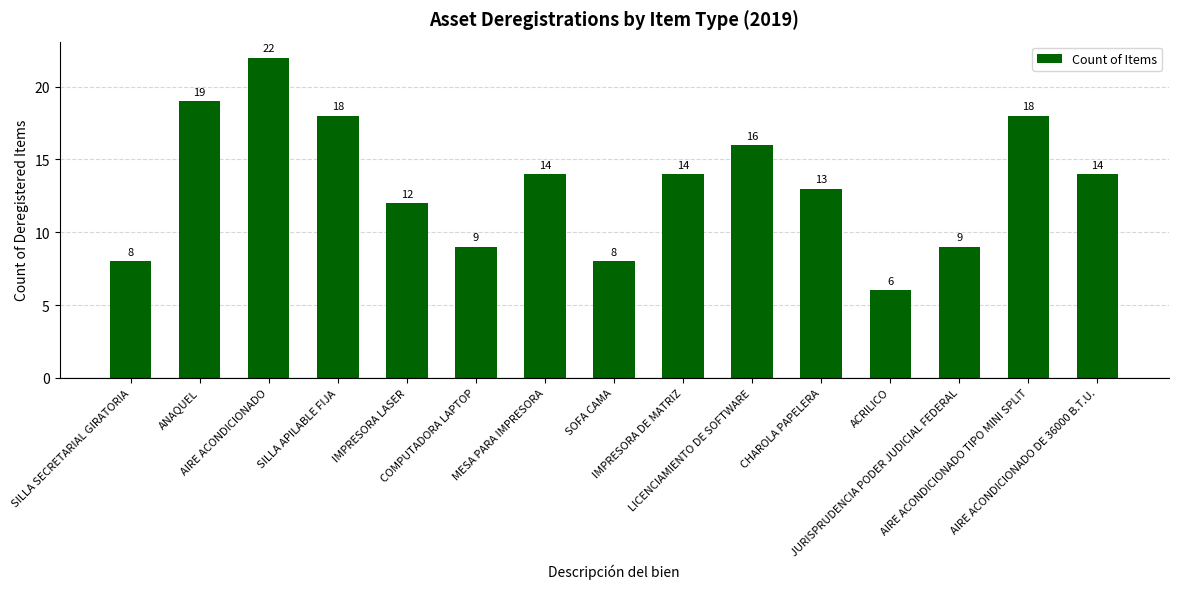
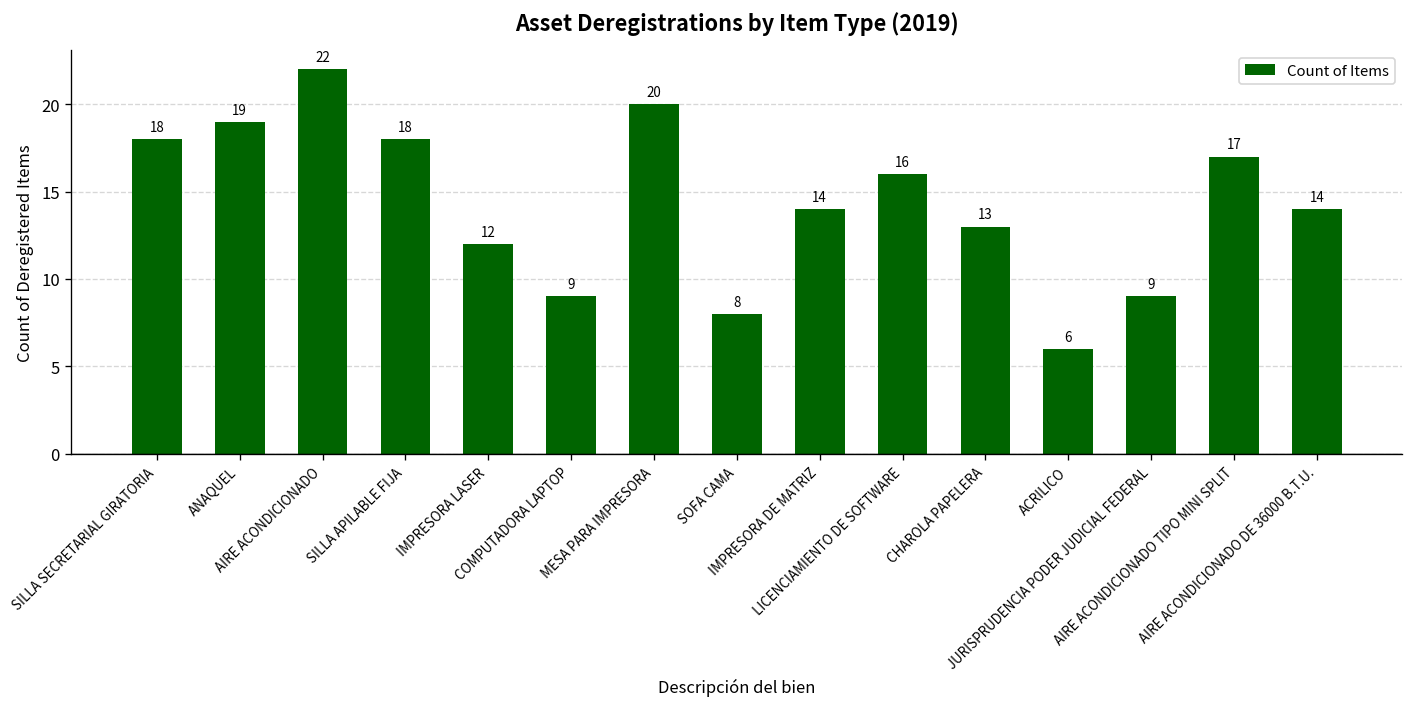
SILLA SECRETARIAL GIRATORIA: 8 -> 18
MESA PARA IMPRESORA: 14 -> 20
AIRE ACONDICIONADO TIPO MINI SPLIT: 18 -> 17
